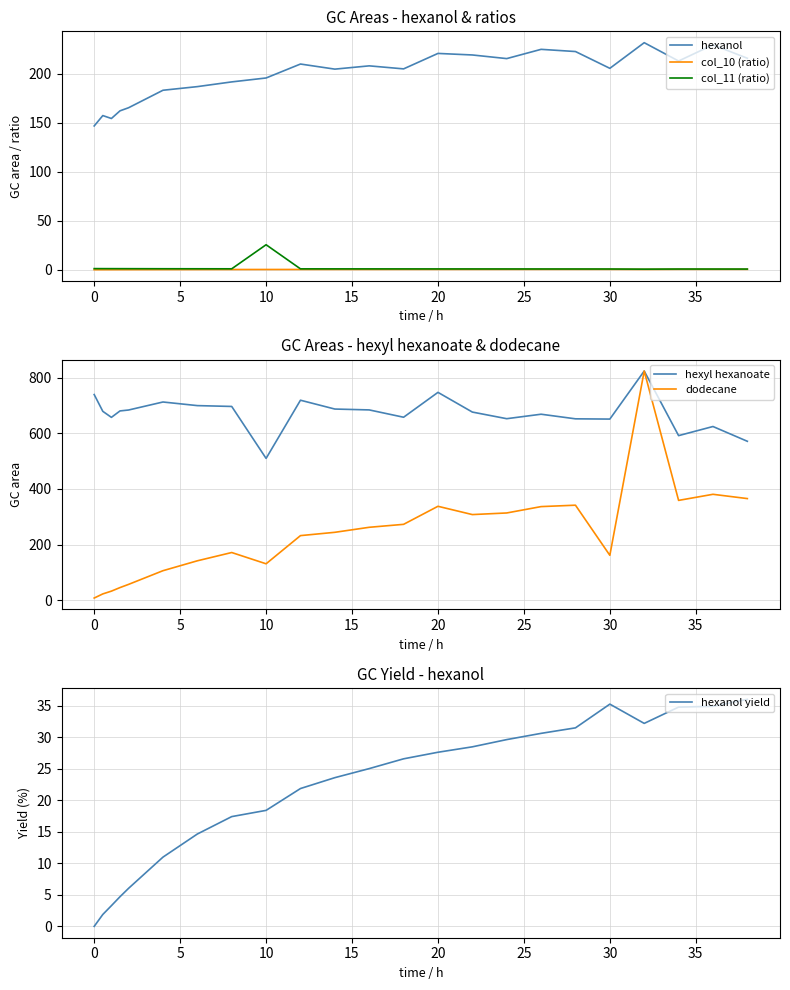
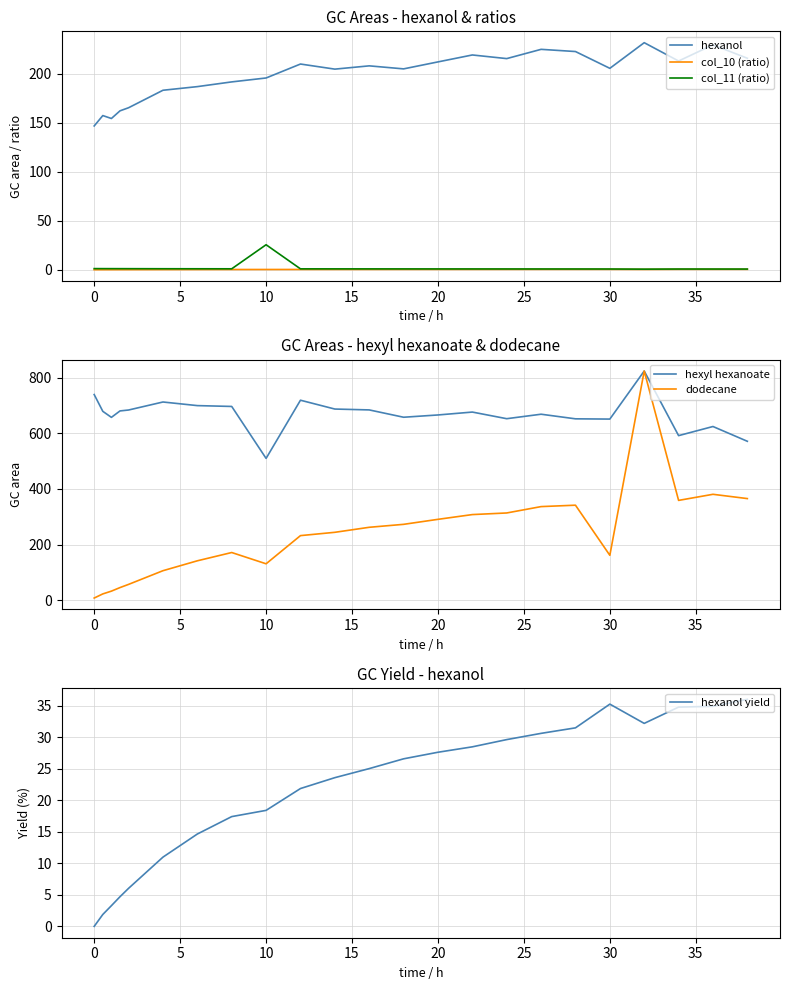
GC Areas - hexanol & ratios, hexanol, 20: 220 -> 210
GC Areas - hexyl hexanoate & dodecane, hexyl hexanoate, 20: 750 -> 670
GC Areas - hexyl hexanoate & dodecane, dodecane, 20: 340 -> 290
